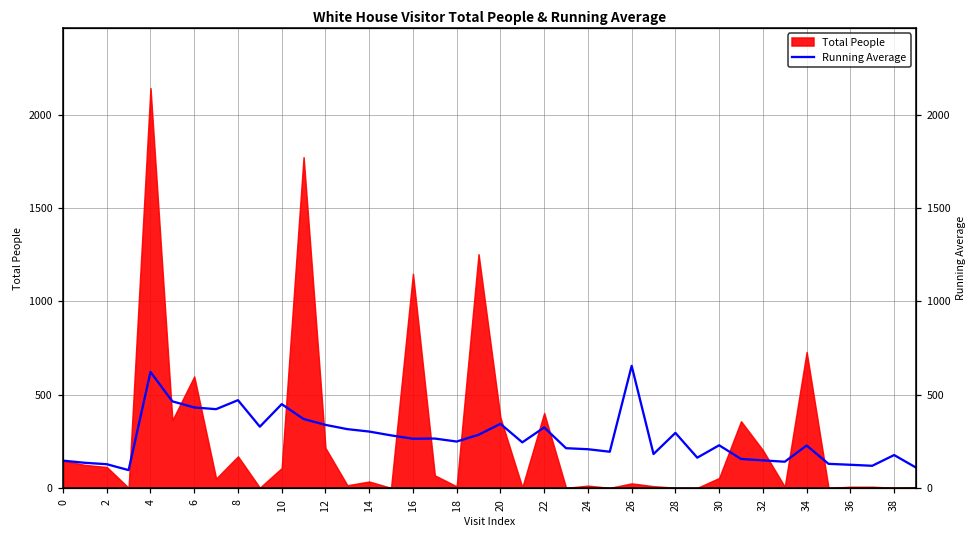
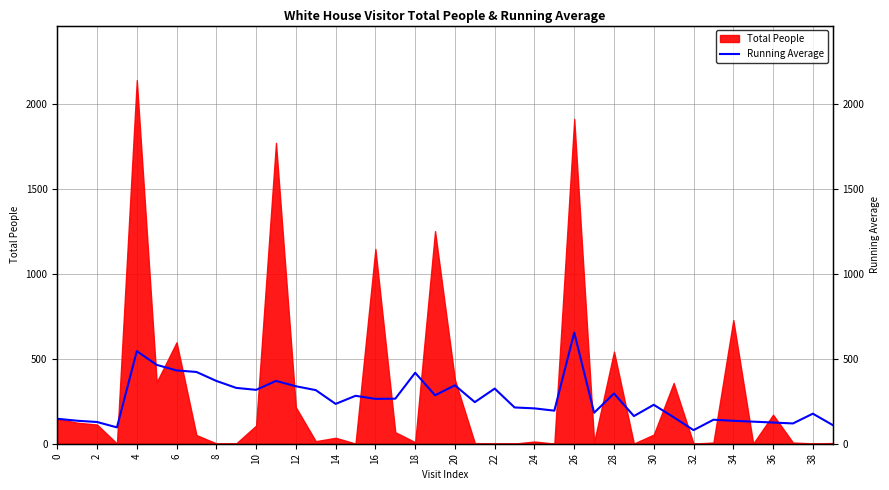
Running Average, 4: 620 -> 550
Running Average, 8: 470 -> 370
Total People, 8: 170 -> 0
Running Average, 10: 450 -> 320
Running Average, 14: 300 -> 230
Running Average, 18: 250 -> 420
Total People, 22: 400 -> 0
Total People, 26: 30 -> 1910
Total People, 28: 0 -> 540
Running Average, 32: 150 -> 80
Total People, 32: 200 -> 0
Running Average, 34: 230 -> 140
Total People, 36: 10 -> 170
